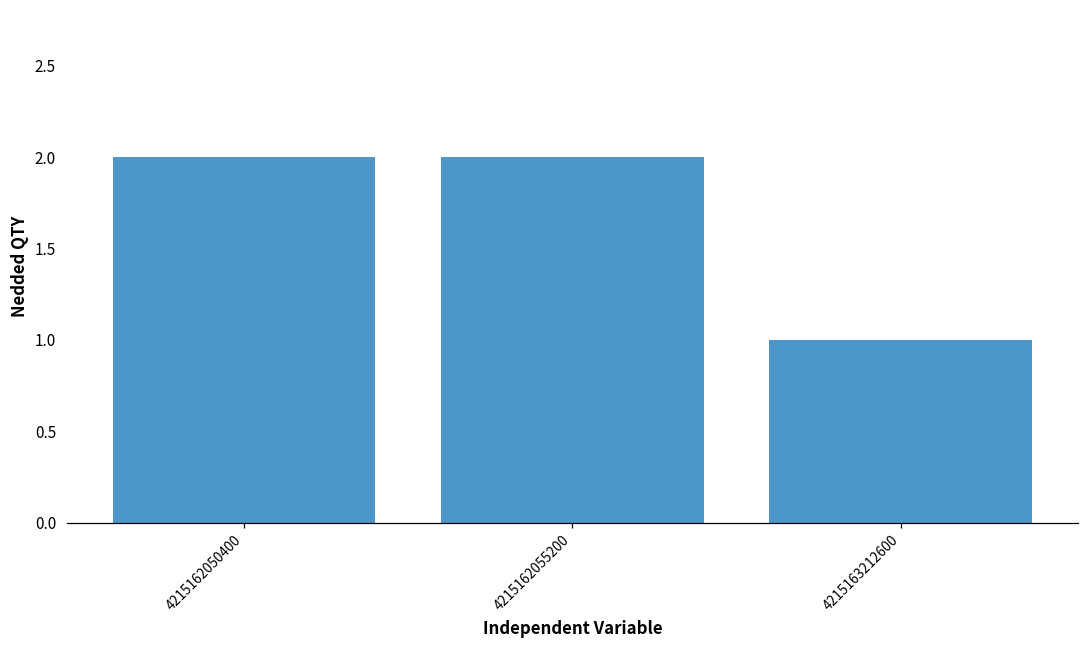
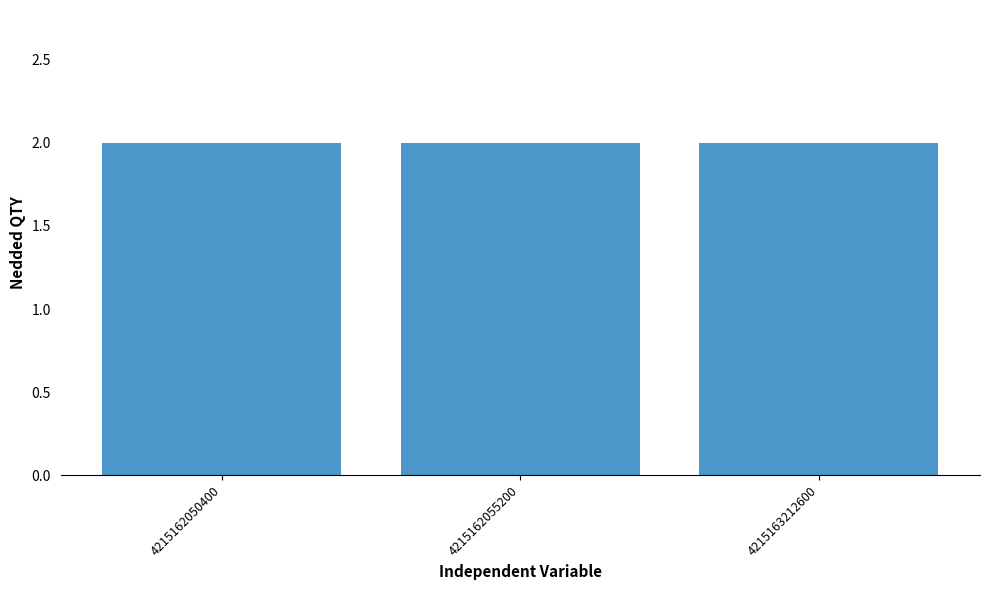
4215163212600: 1 -> 2
